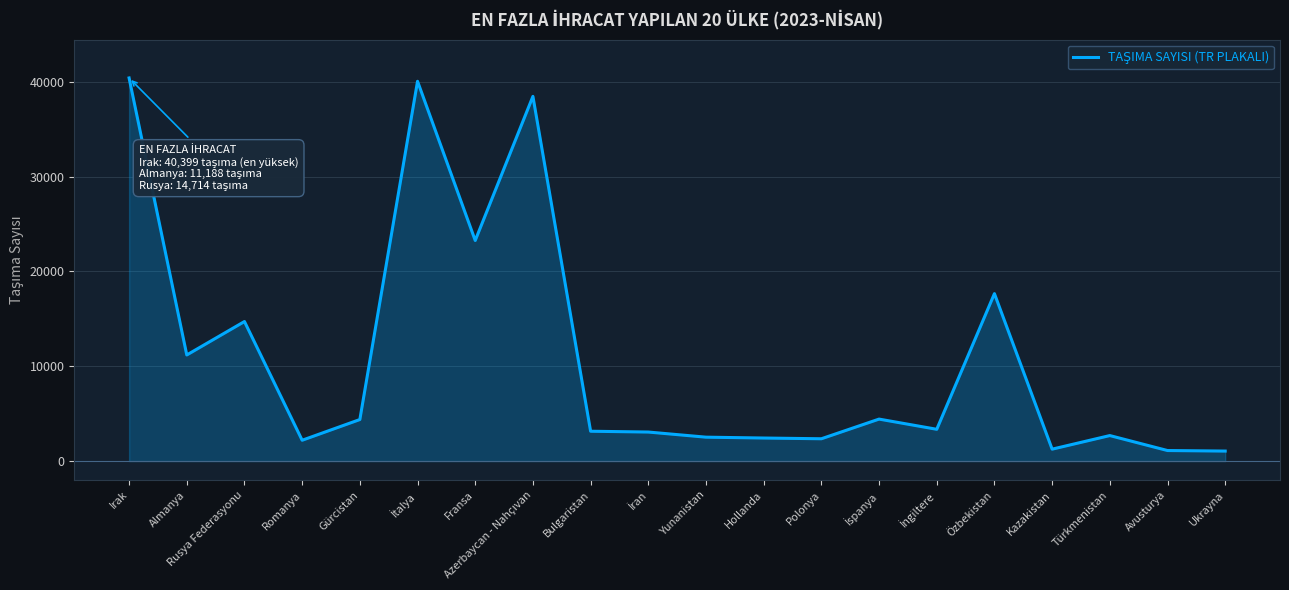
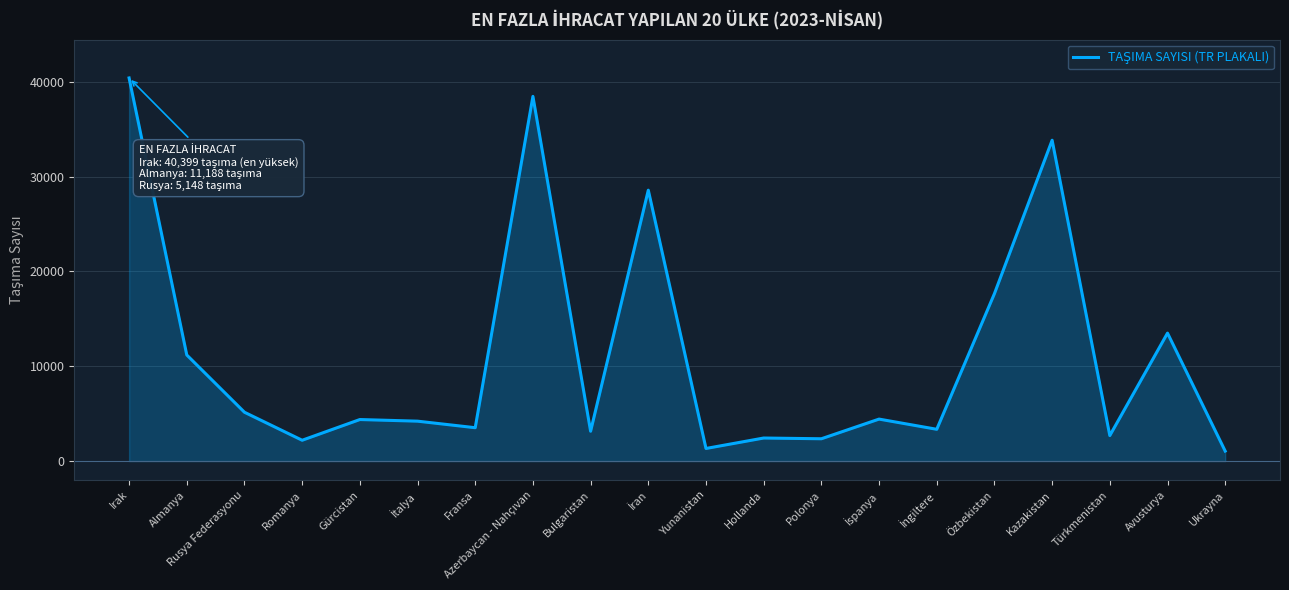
Rusya Federasyonu: 14,714 -> 5,148
İtalya: 40000 -> 4000
Fransa: 23000 -> 4000
İran: 3000 -> 29000
Yunanistan: 3000 -> 1000
Kazakistan: 1000 -> 34000
Avusturya: 1000 -> 13000
